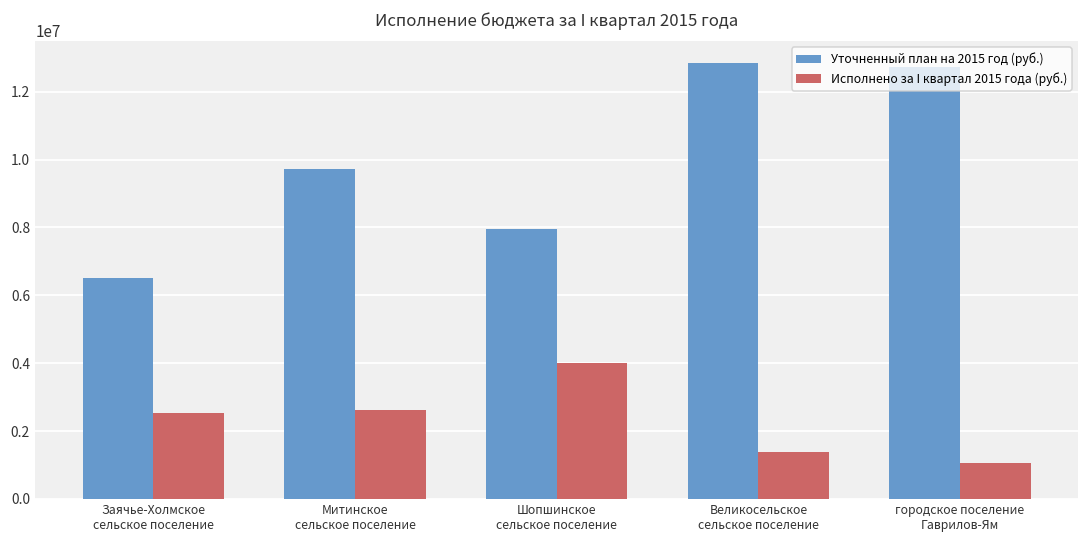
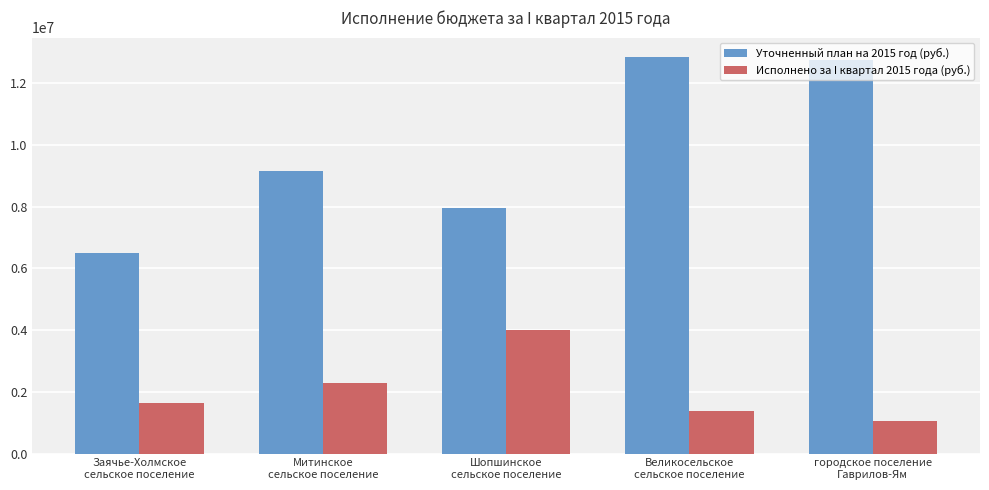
Исполнено за I квартал 2015 года (руб.), Заячье-Холмское сельское поселение: 2500000 -> 1600000
Уточненный план на 2015 год (руб.), Митинское сельское поселение: 9700000 -> 9200000
Исполнено за I квартал 2015 года (руб.), Митинское сельское поселение: 2600000 -> 2300000
